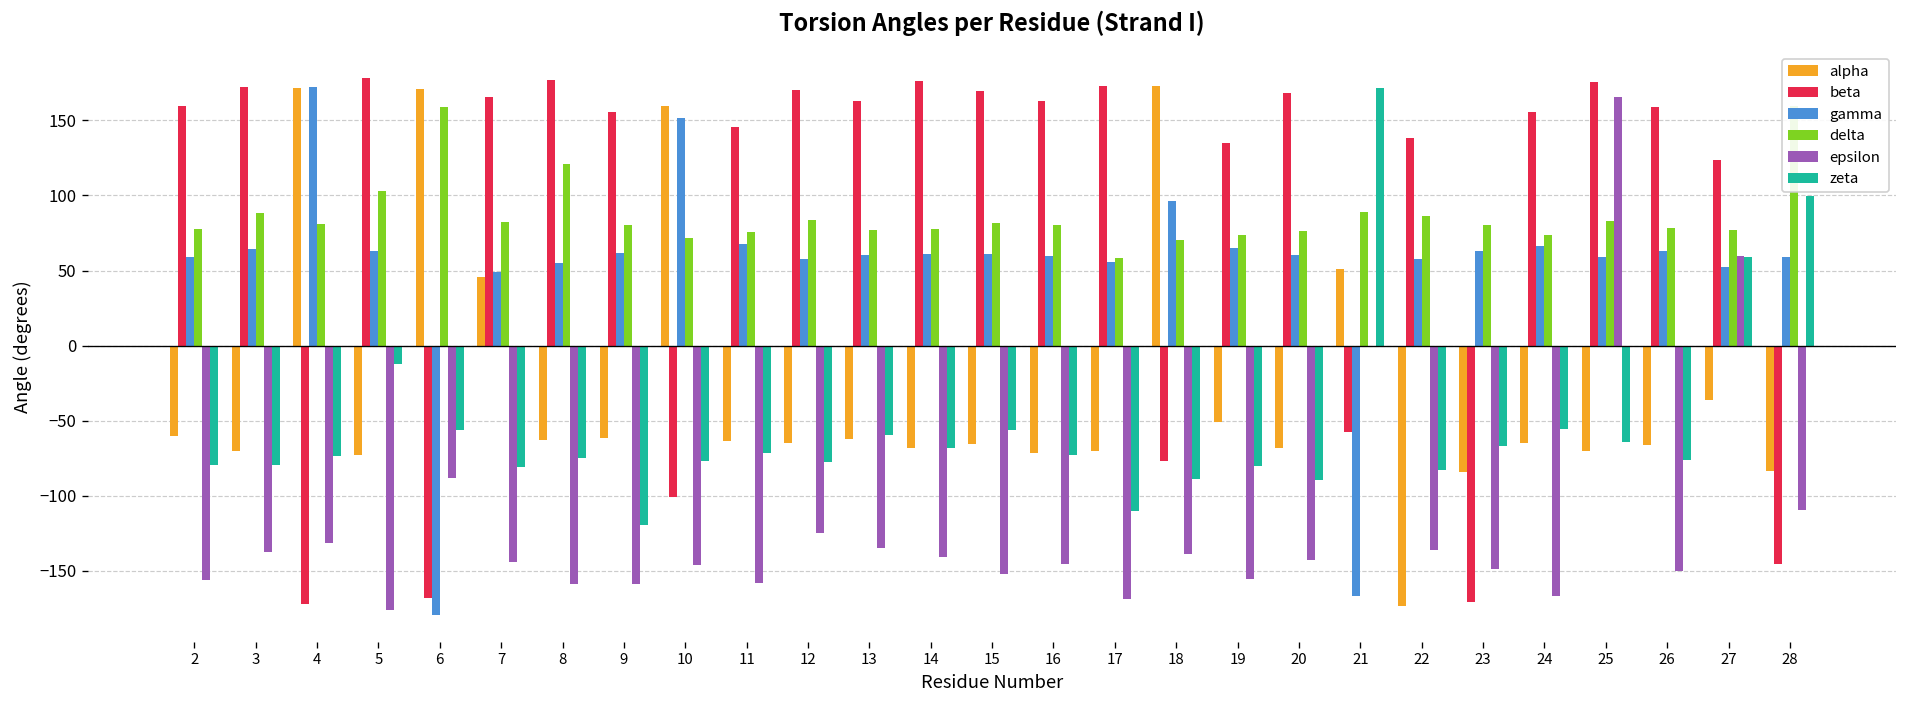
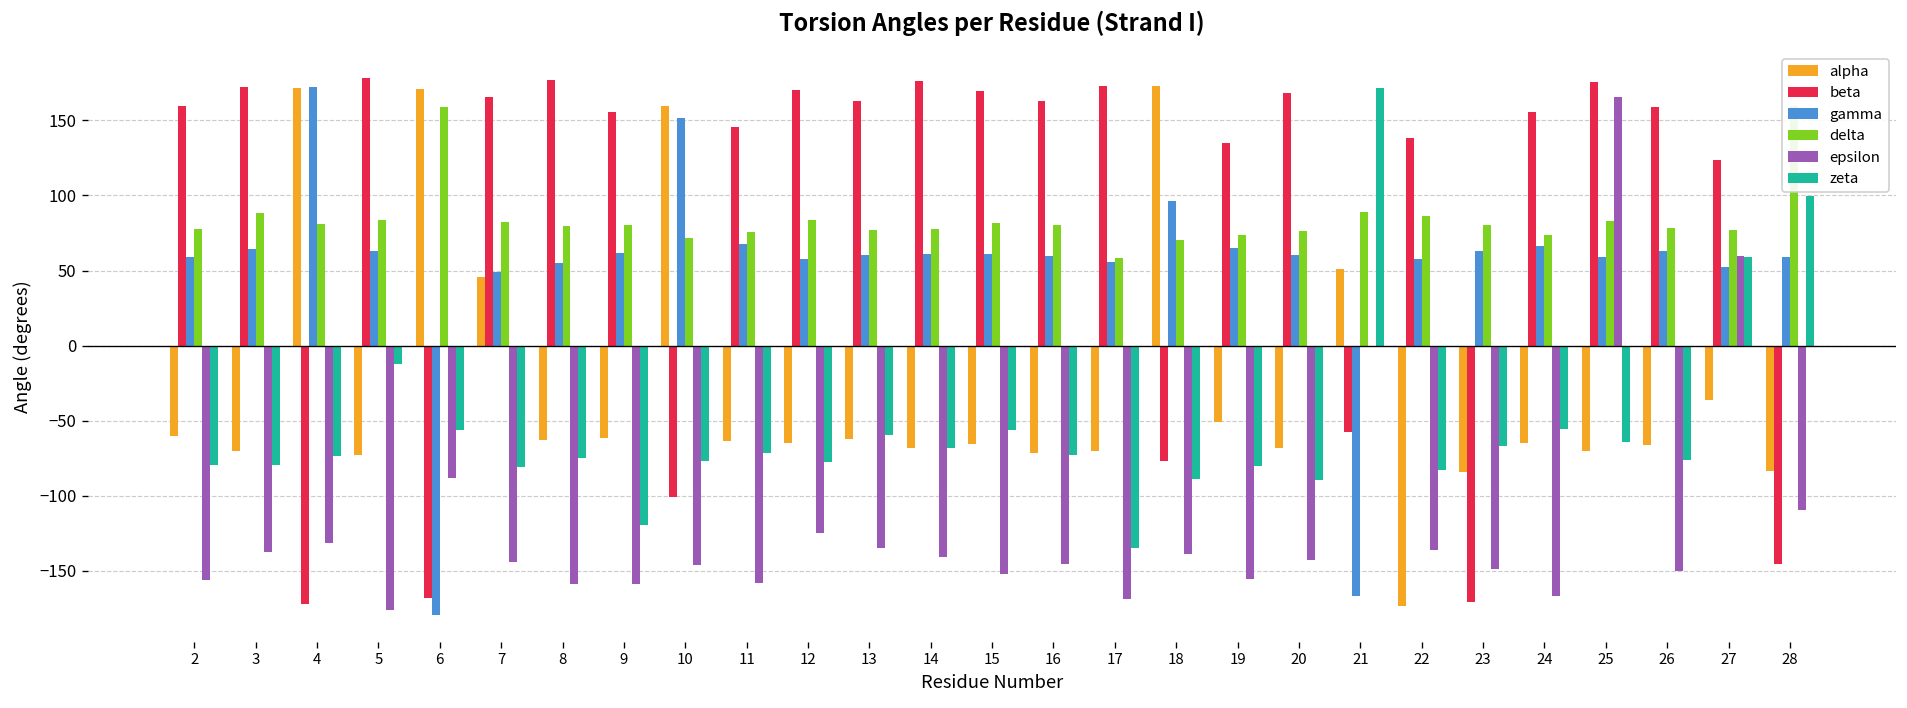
delta, 5: 103 -> 83
delta, 8: 121 -> 79
zeta, 17: -110 -> -135
